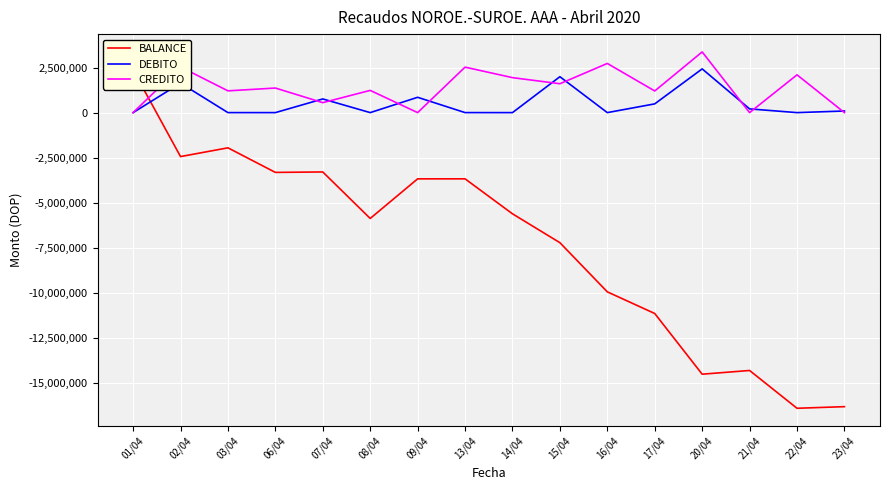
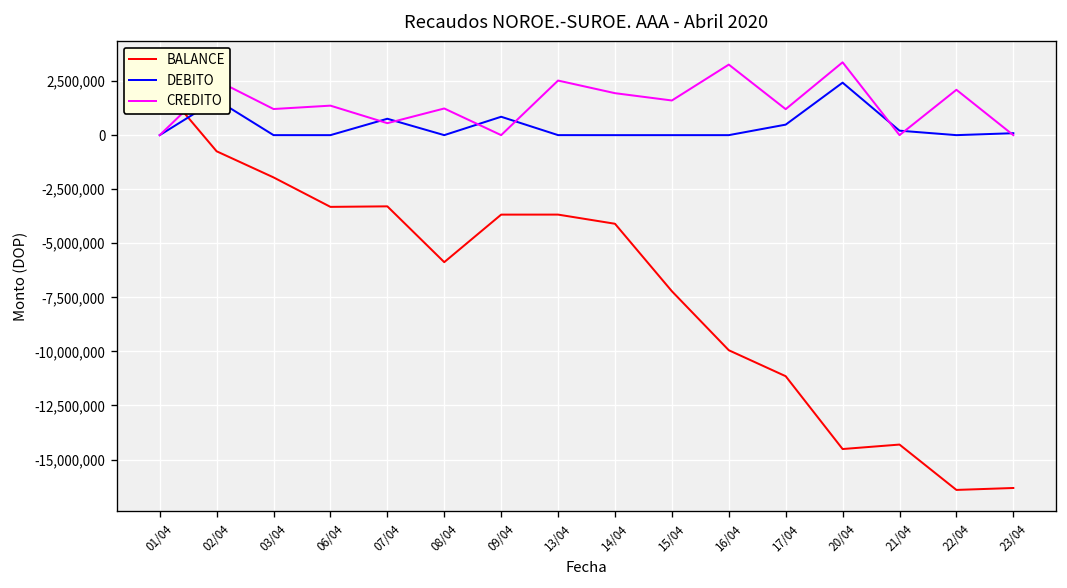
BALANCE, 02/04: -2,400,000 -> -700,000
BALANCE, 14/04: -5,600,000 -> -4,100,000
DEBITO, 15/04: 2,000,000 -> 0
CREDITO, 16/04: 2,700,000 -> 3,300,000
